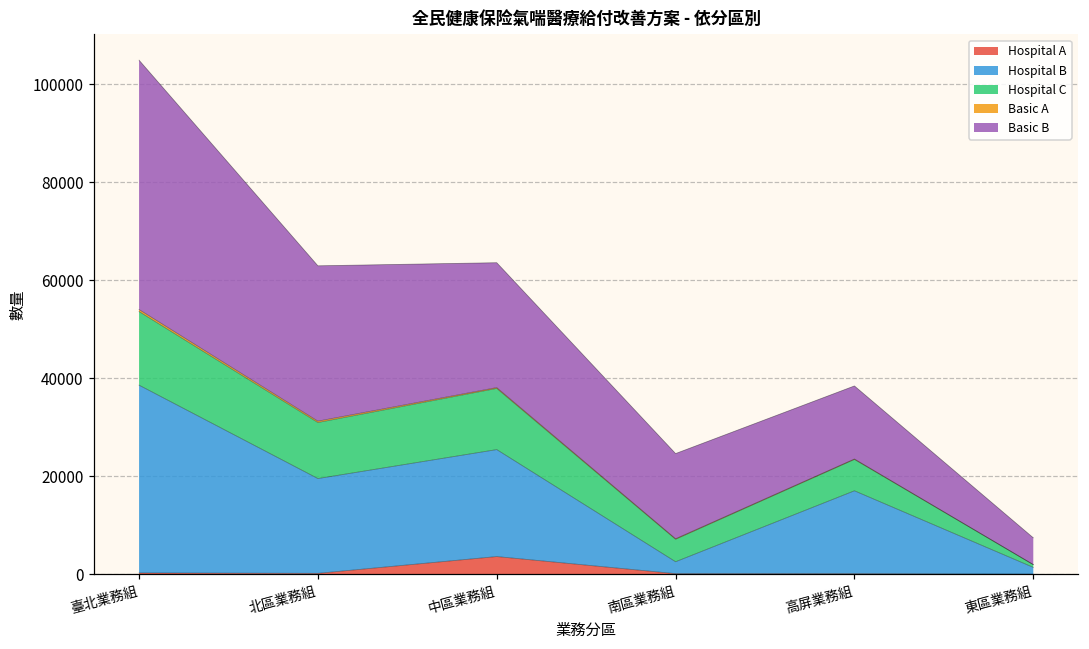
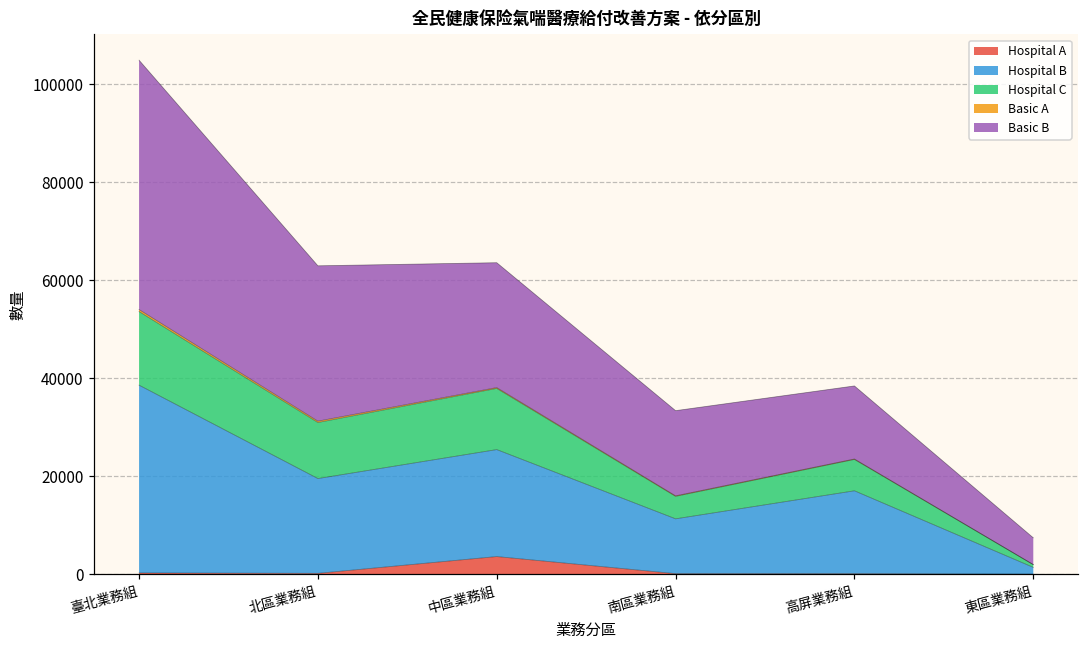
Hospital B, 南區業務組: 2000 -> 11000
